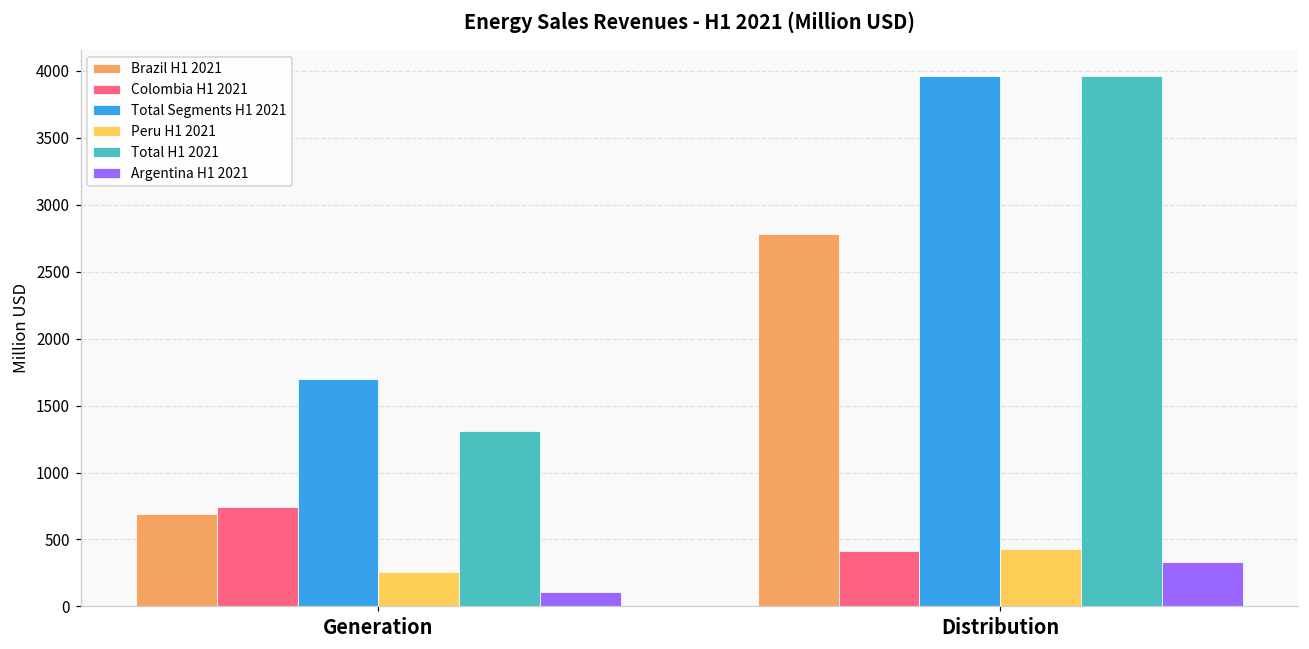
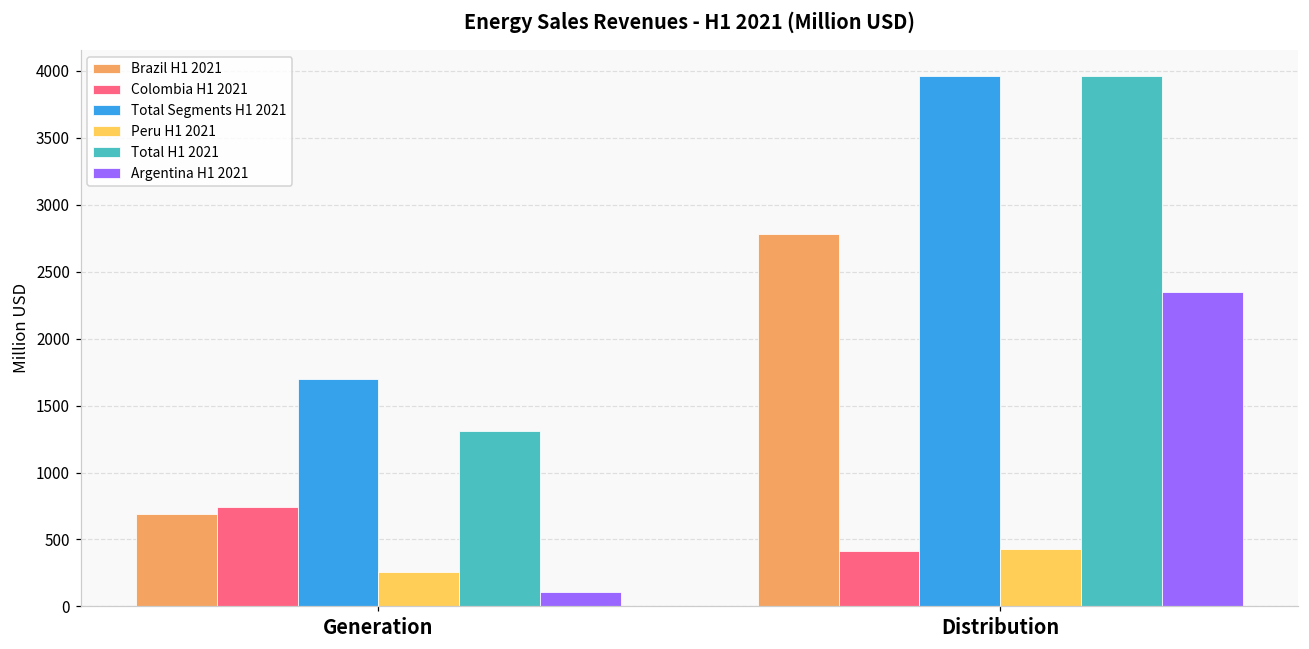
Argentina H1 2021, Distribution: 330 -> 2350
